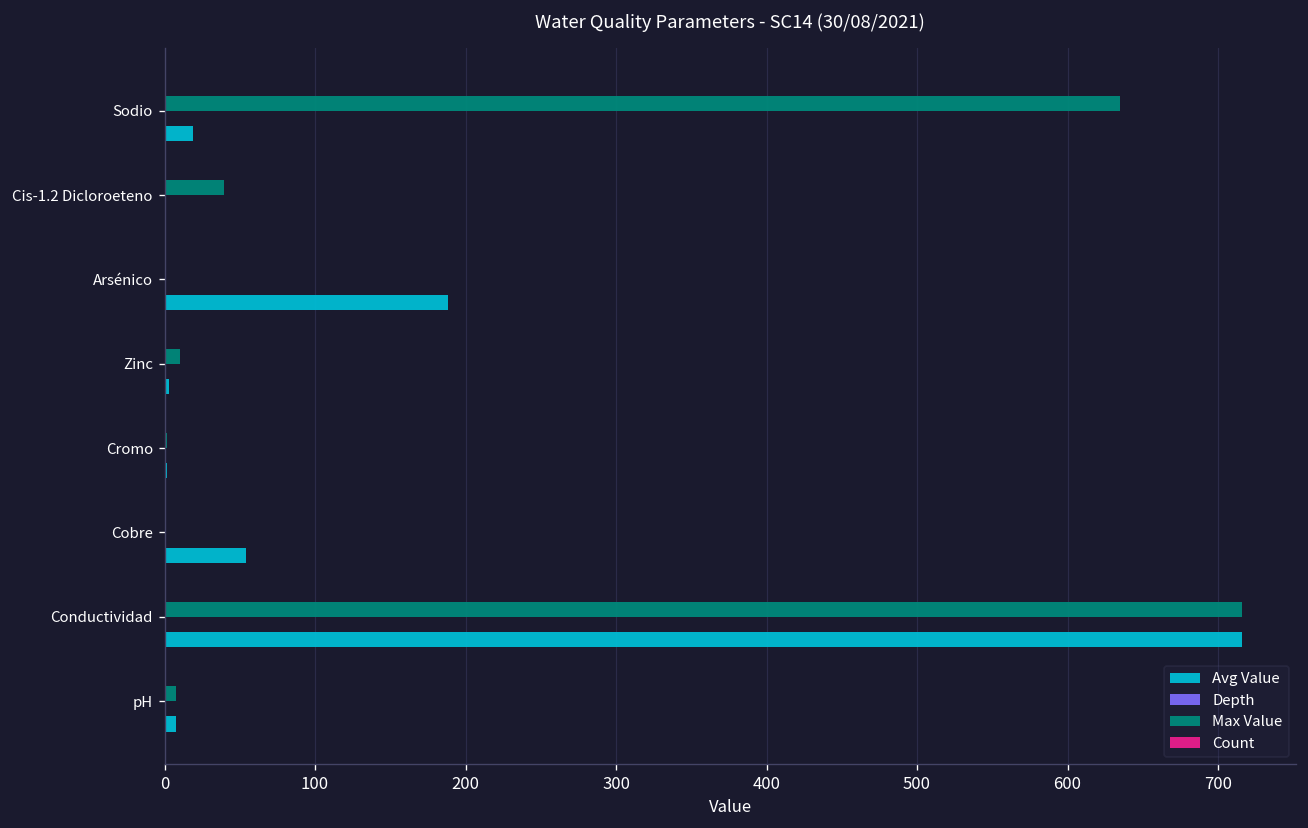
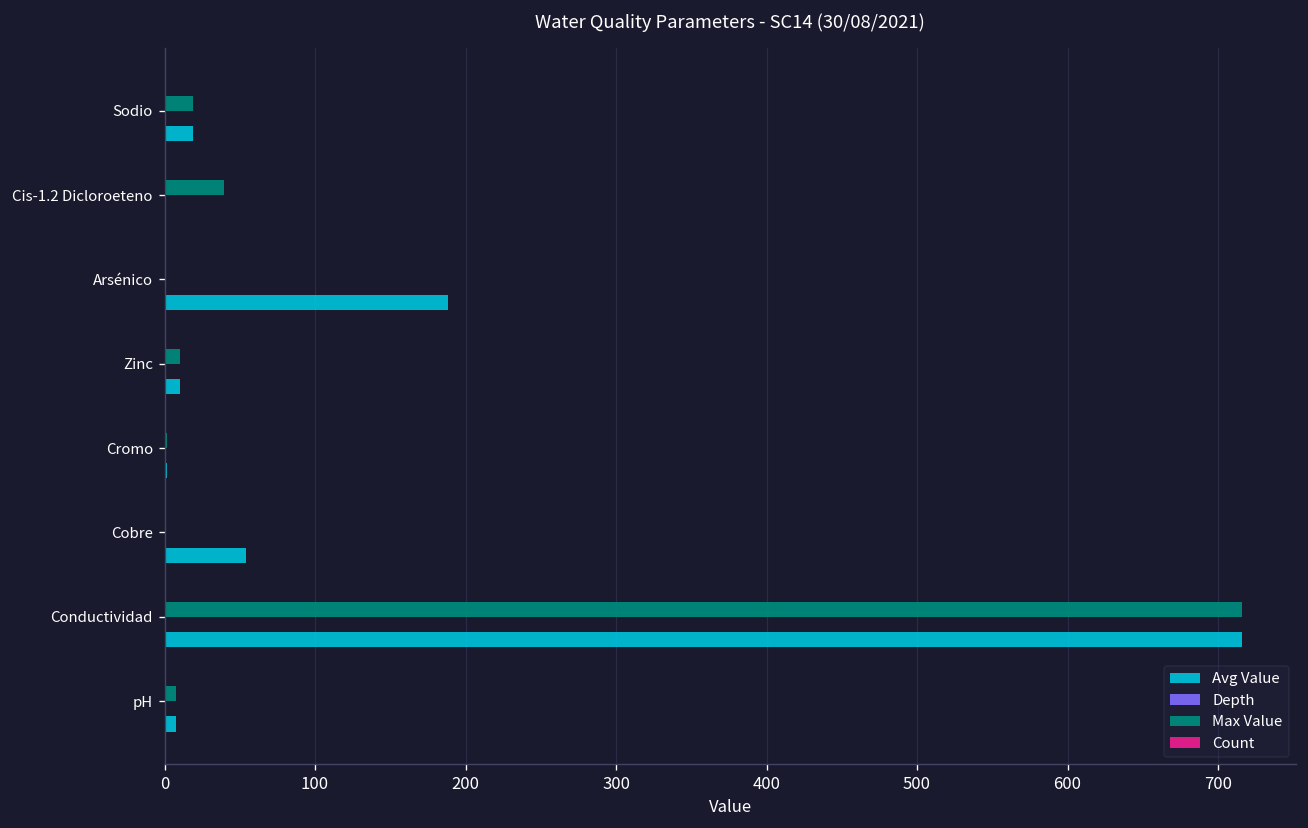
Max Value, Sodio: 635 -> 19
Avg Value, Zinc: 3 -> 10
